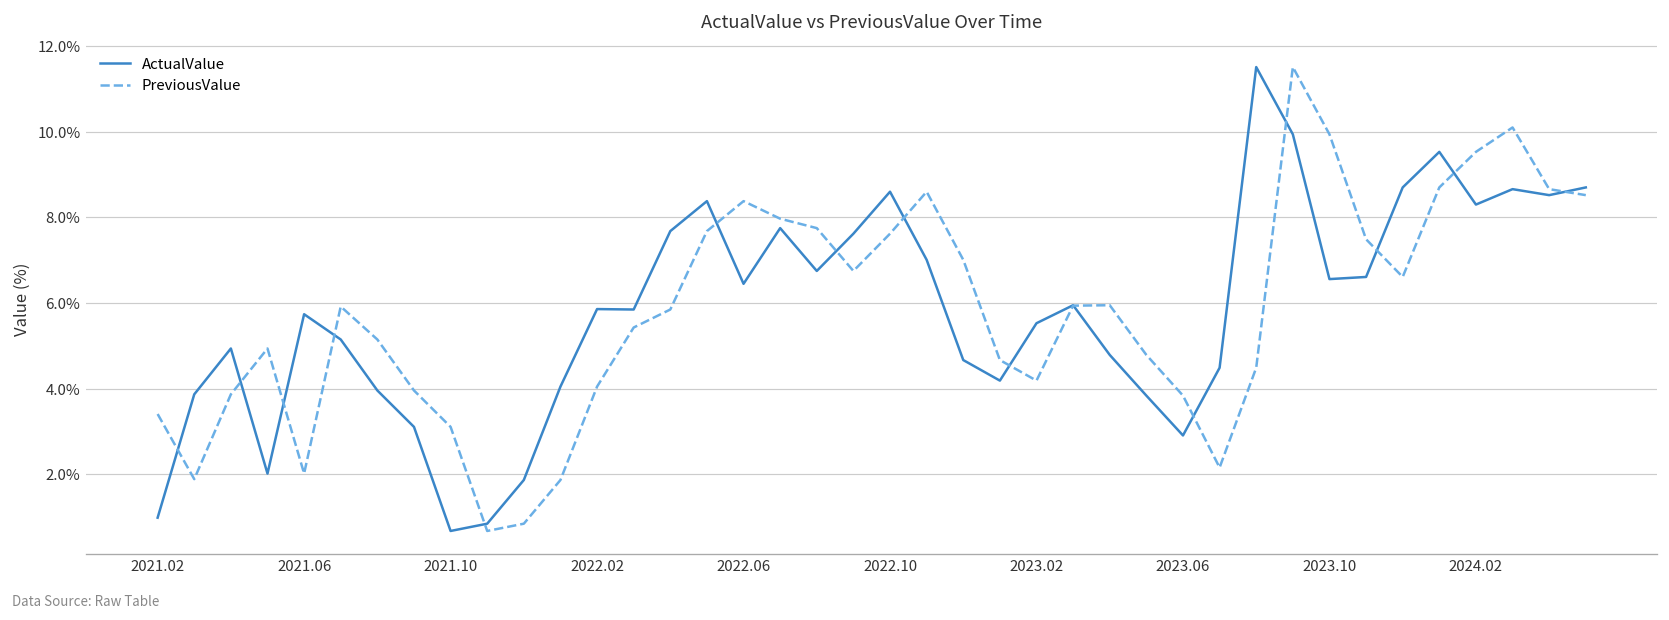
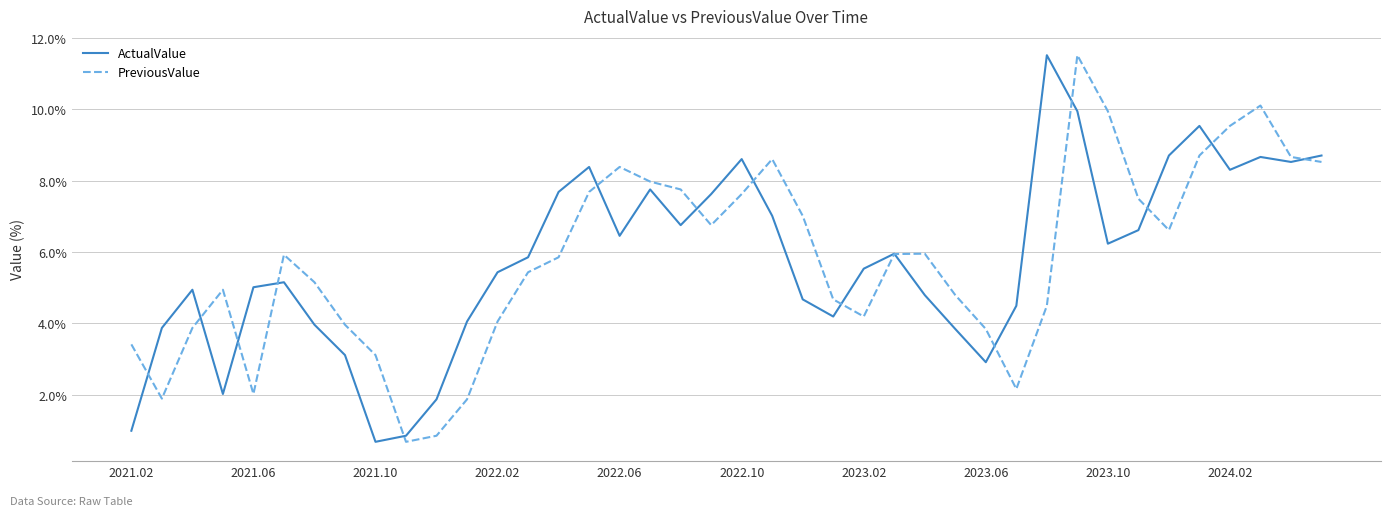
ActualValue, 2021.06: 5.7% -> 5.0%
ActualValue, 2022.02: 5.9% -> 5.4%
ActualValue, 2023.10: 6.6% -> 6.2%
